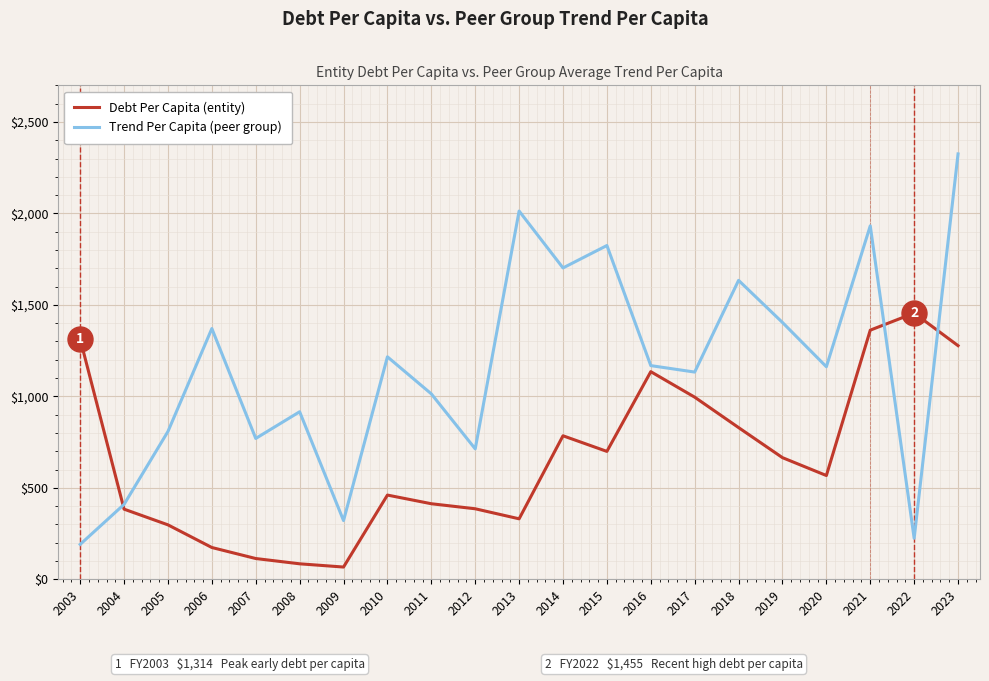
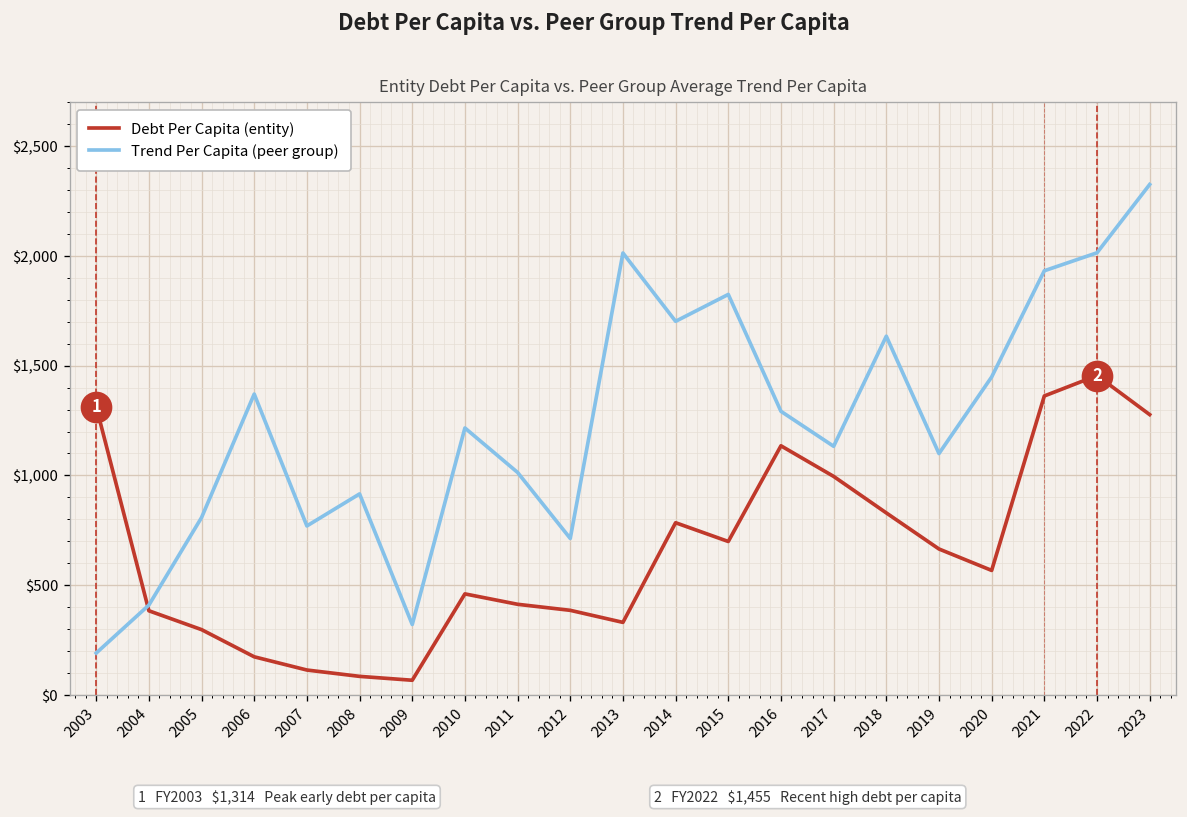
Trend Per Capita (peer group), 2016: $1,170 -> $1,290
Trend Per Capita (peer group), 2019: $1,400 -> $1,100
Trend Per Capita (peer group), 2020: $1,160 -> $1,450
Trend Per Capita (peer group), 2022: $220 -> $2,010
